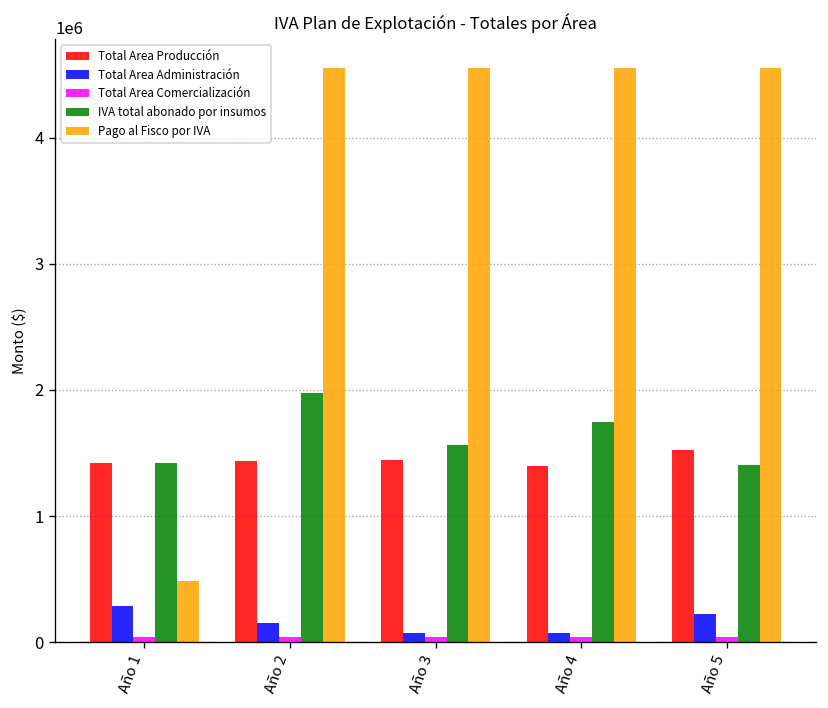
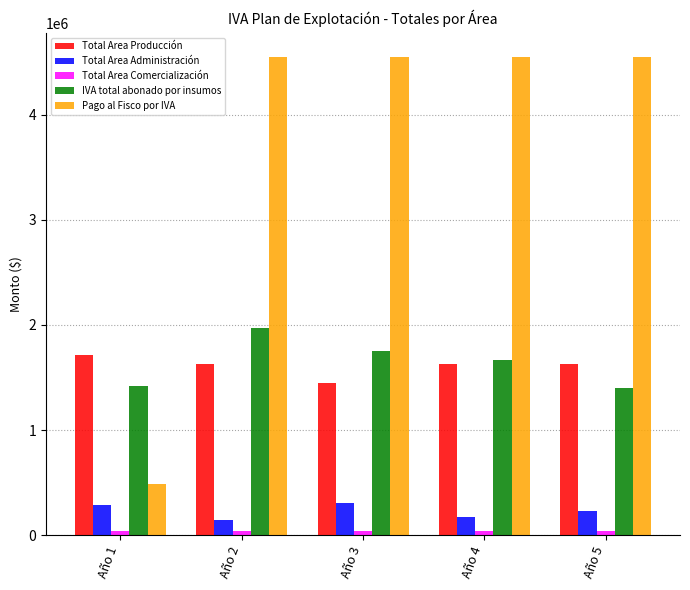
Total Area Producción, Año 1: 1420000 -> 1710000
Total Area Producción, Año 2: 1440000 -> 1630000
Total Area Administración, Año 3: 70000 -> 300000
IVA total abonado por insumos, Año 3: 1570000 -> 1750000
Total Area Producción, Año 4: 1400000 -> 1630000
Total Area Administración, Año 4: 70000 -> 170000
IVA total abonado por insumos, Año 4: 1750000 -> 1670000
Total Area Producción, Año 5: 1520000 -> 1630000
